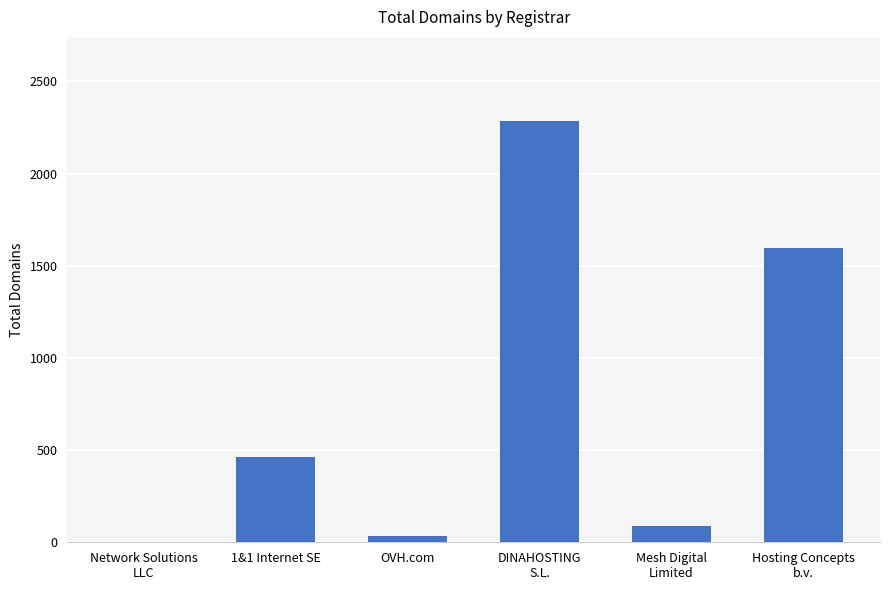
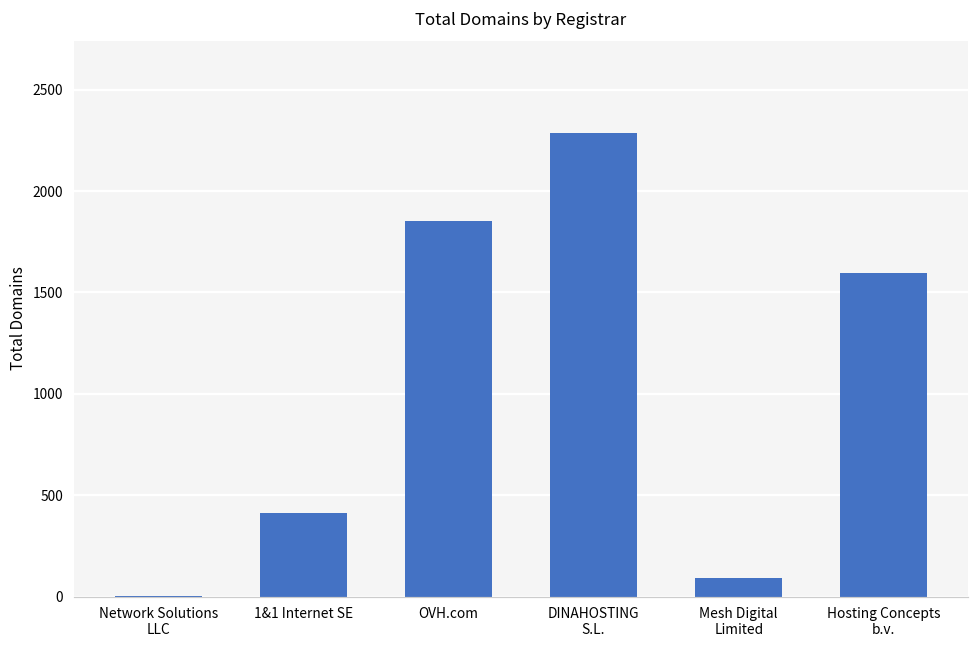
1&1 Internet SE: 460 -> 410
OVH.com: 30 -> 1850
